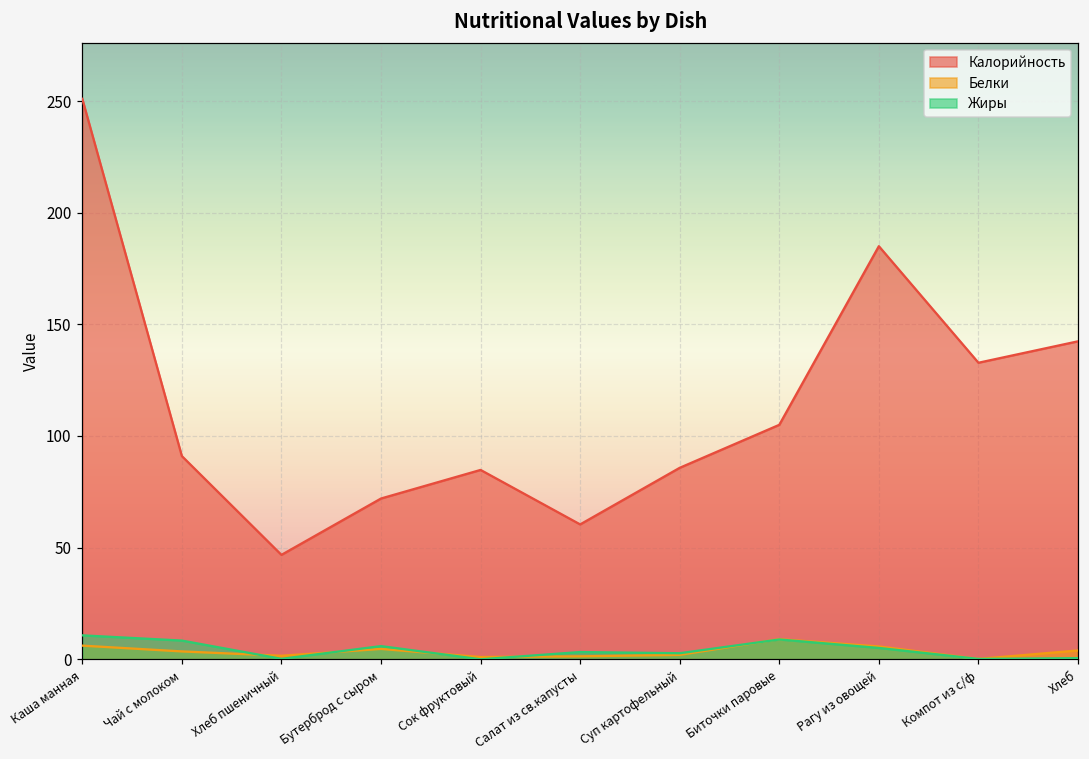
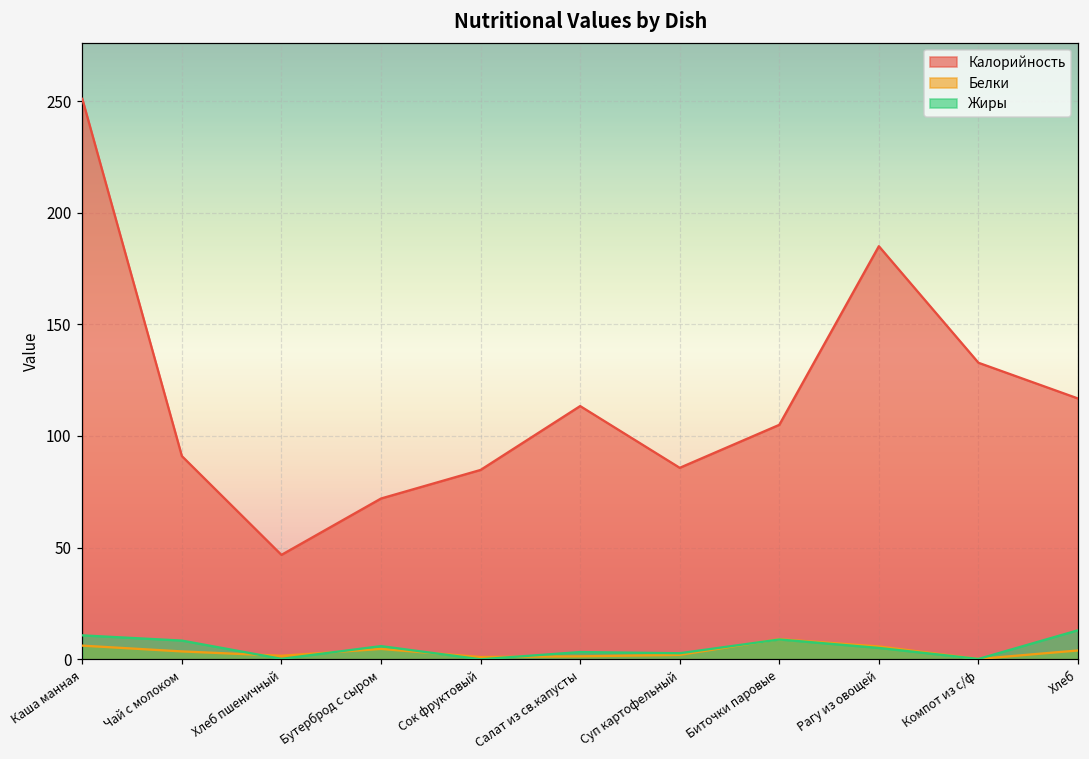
Калорийность, Салат из св.капусты: 60 -> 113
Калорийность, Хлеб: 142 -> 117
Жиры, Хлеб: 1 -> 13
